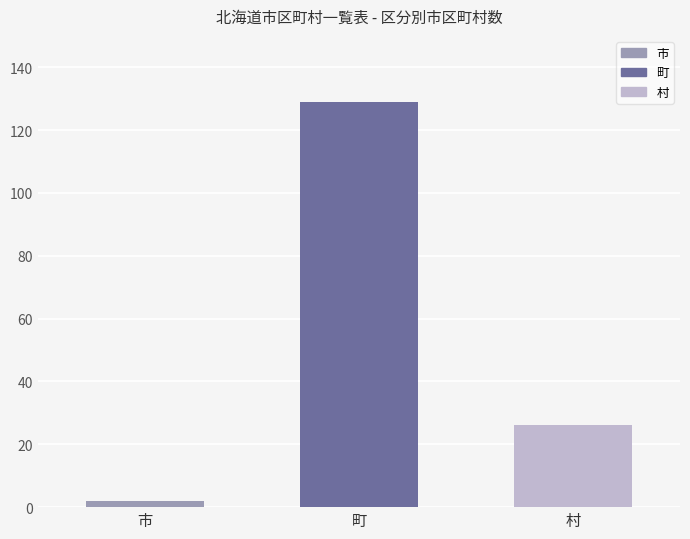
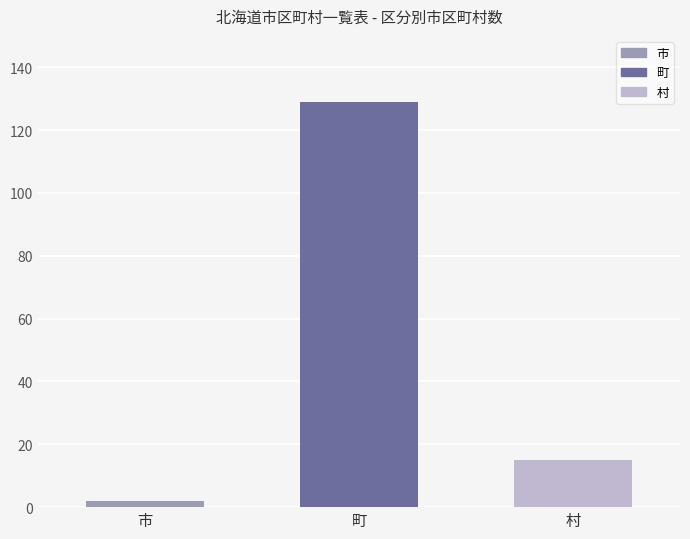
村: 26 -> 15
